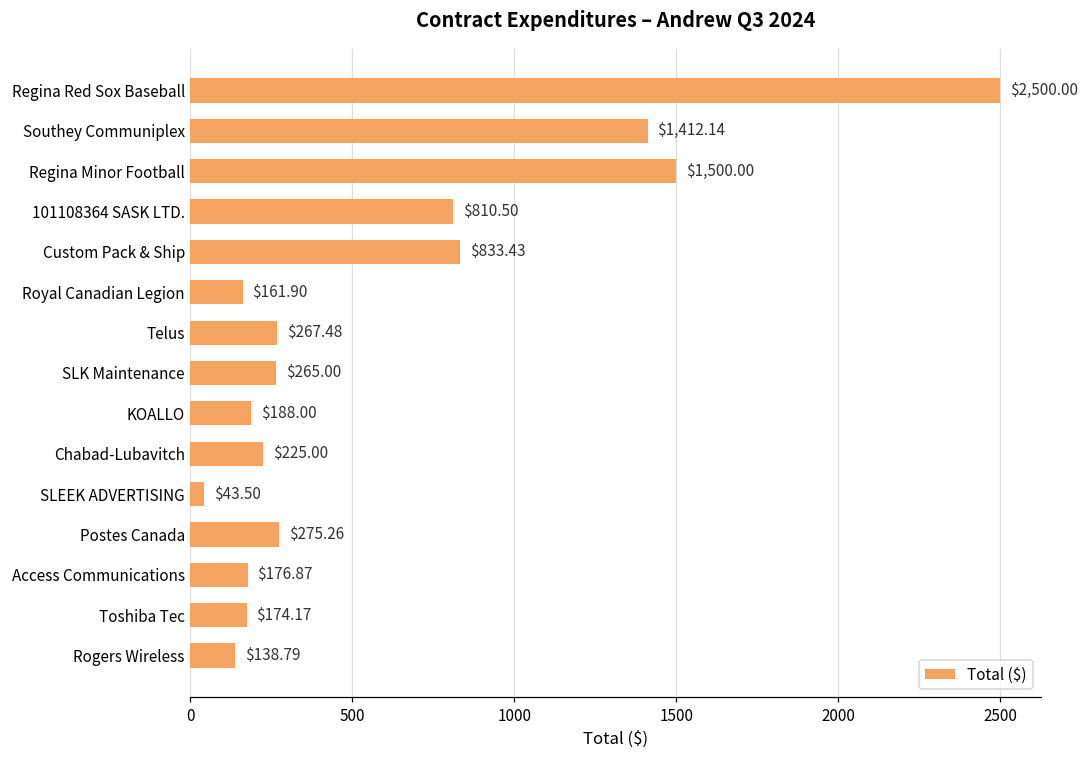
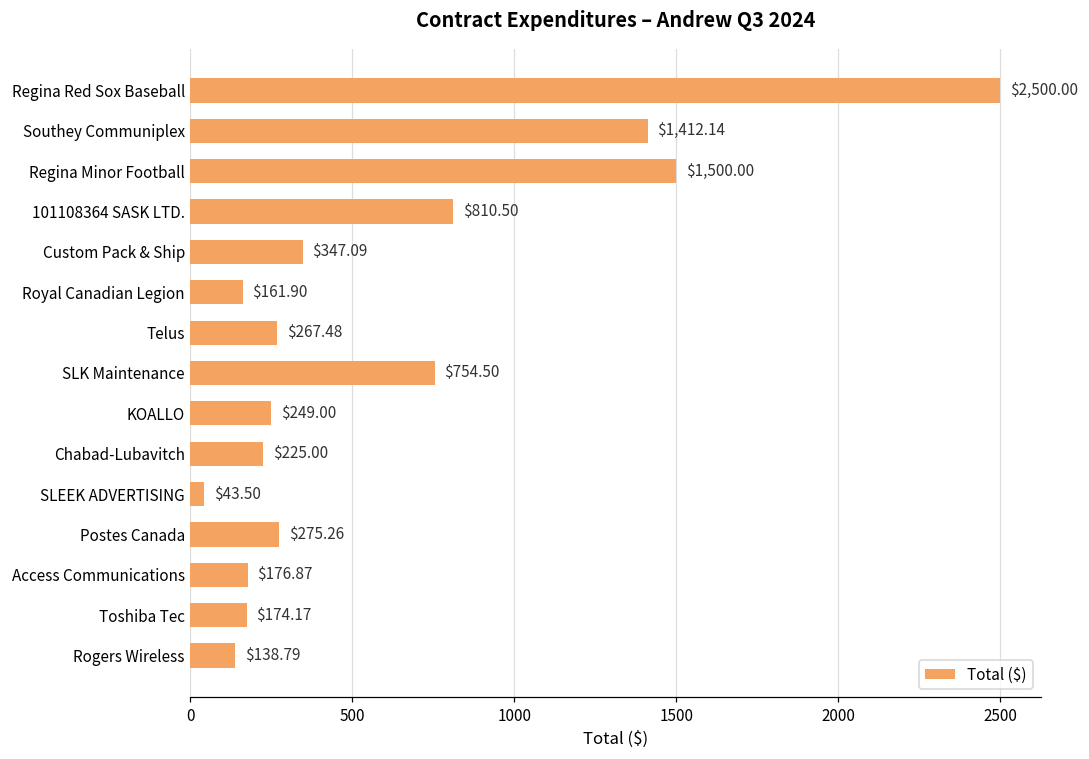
Custom Pack & Ship: $833.43 -> $347.09
SLK Maintenance: $265.00 -> $754.50
KOALLO: $188.00 -> $249.00
